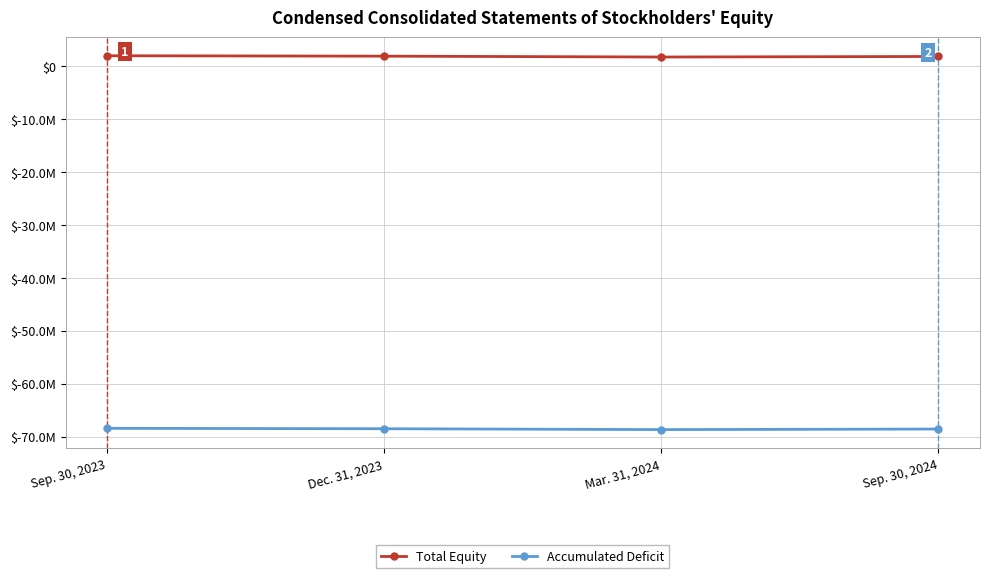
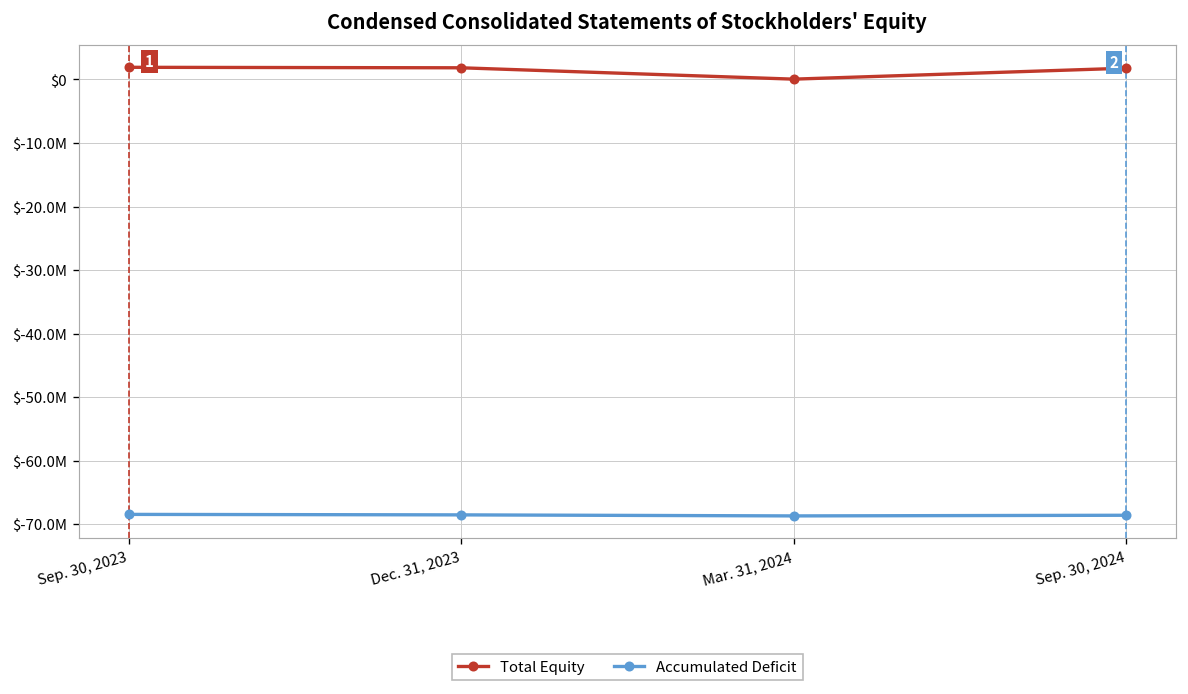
Total Equity, Mar. 31, 2024: $2000000 -> $0
